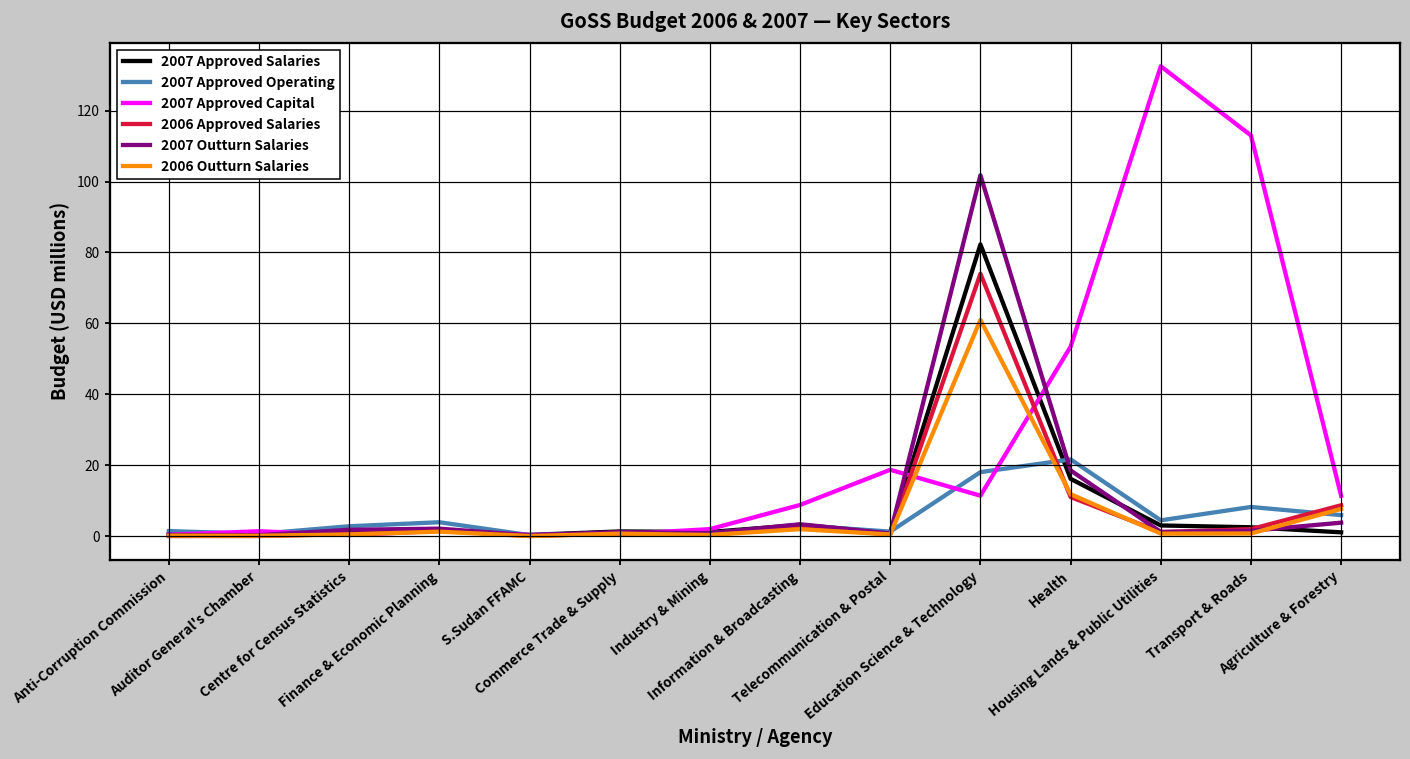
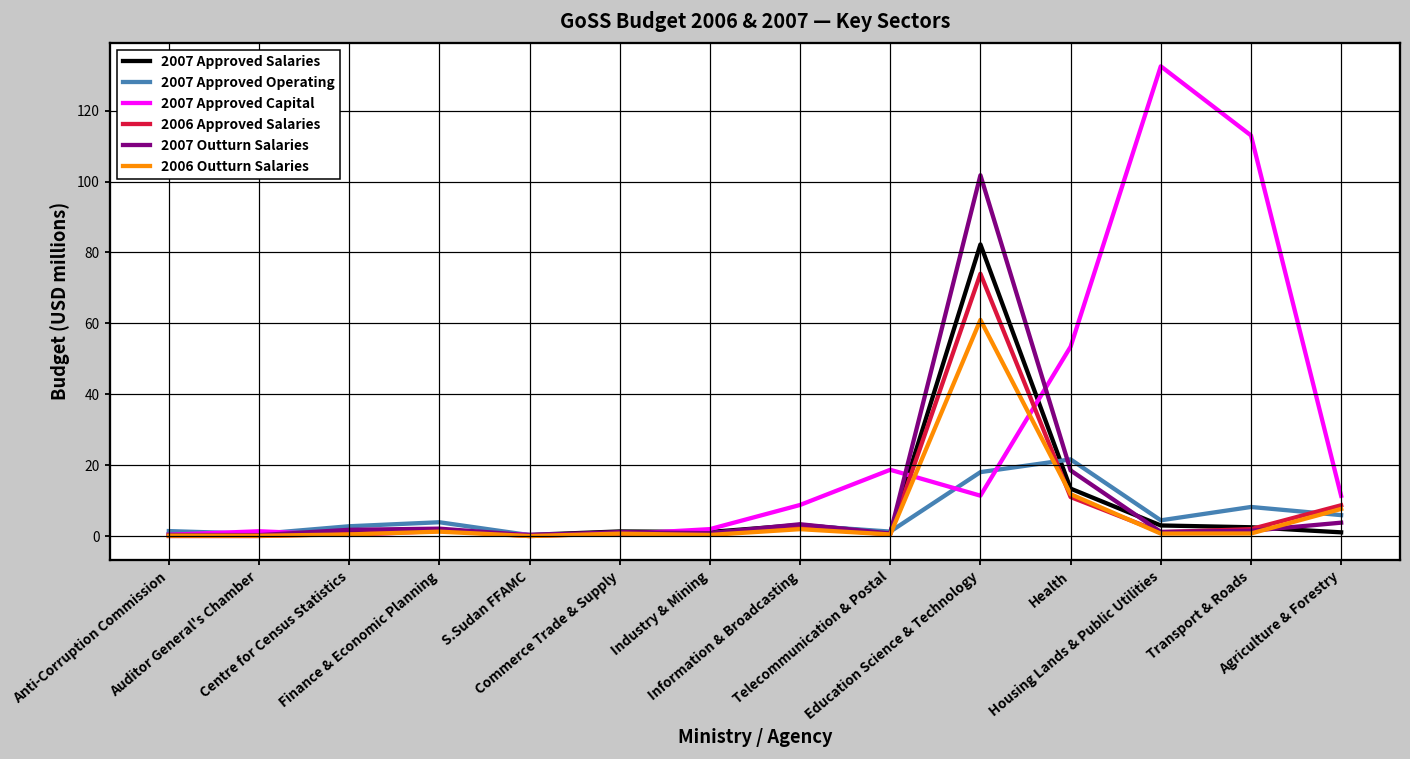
2007 Approved Salaries, Health: 16 -> 13
